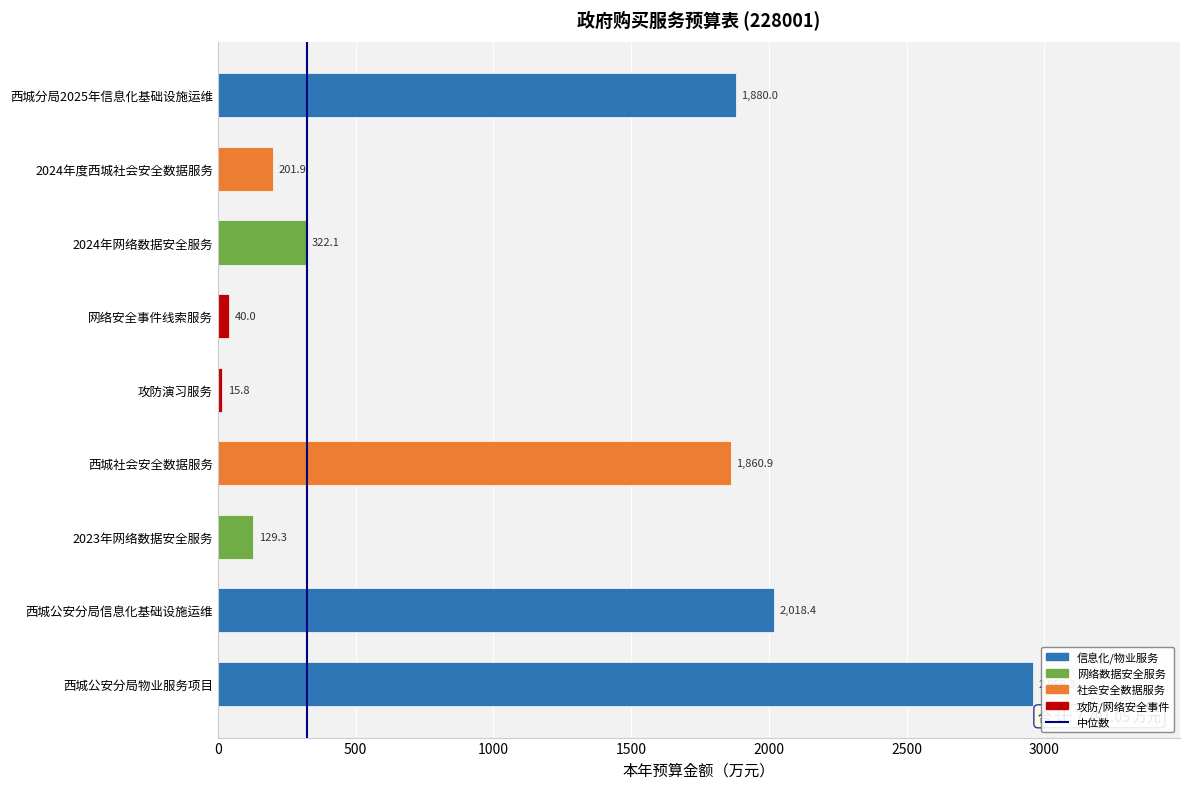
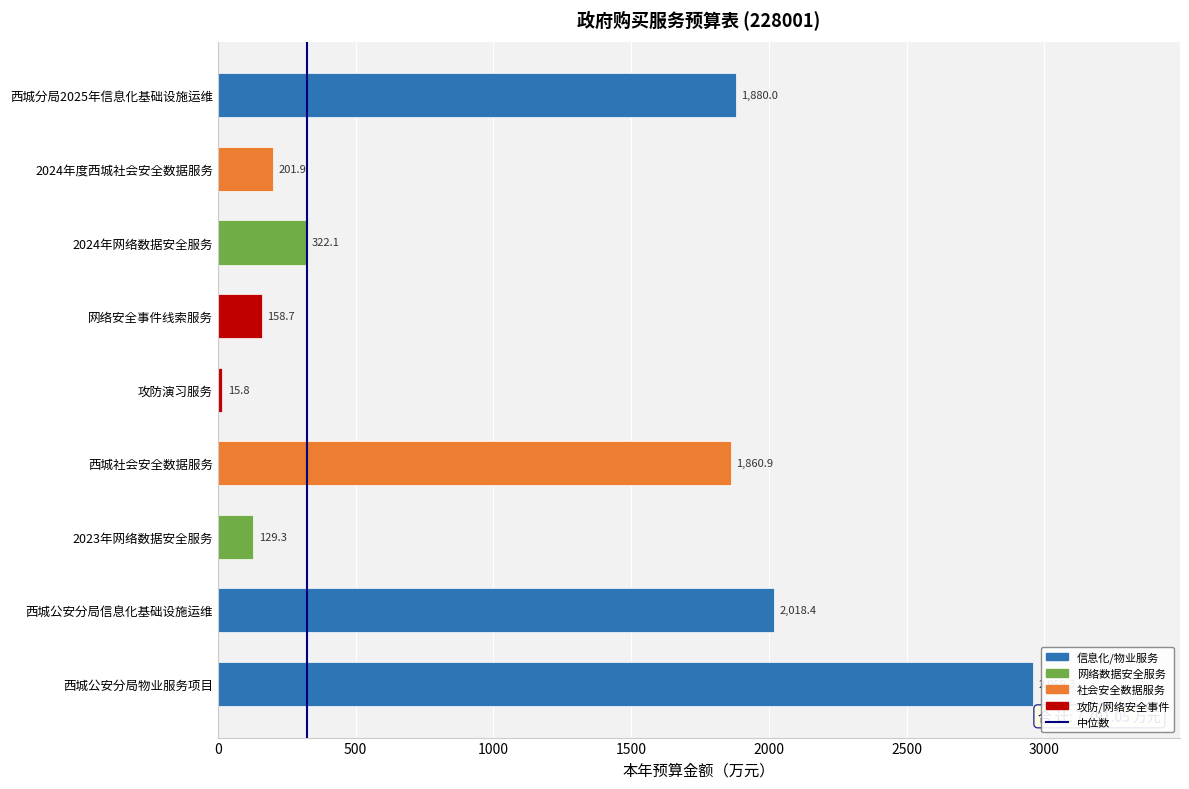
网络安全事件线索服务: 40.0 -> 158.7
